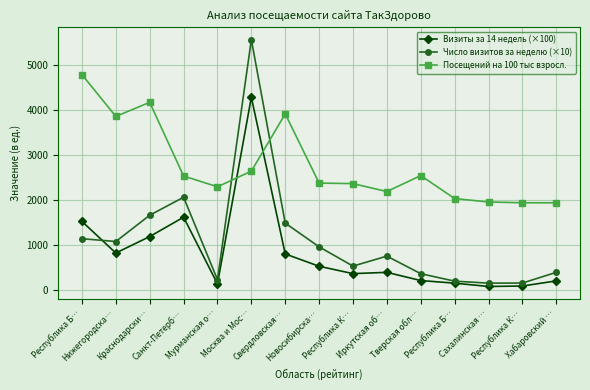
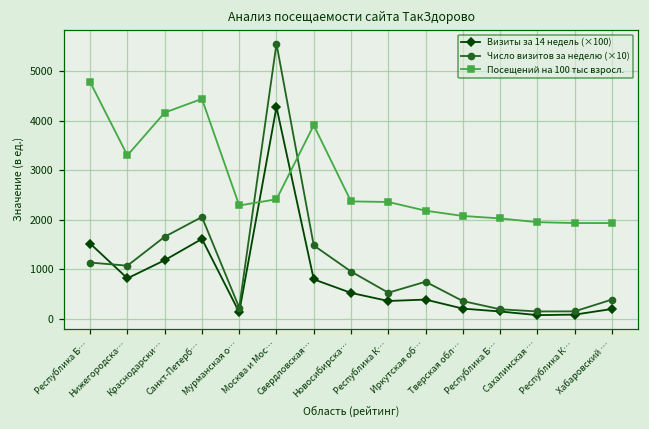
Посещений на 100 тыс взросл., Нижегородска…: 3900 -> 3300
Посещений на 100 тыс взросл., Санкт-Петерб…: 2500 -> 4400
Посещений на 100 тыс взросл., Москва и Мос…: 2600 -> 2400
Посещений на 100 тыс взросл., Тверская обл…: 2500 -> 2100
